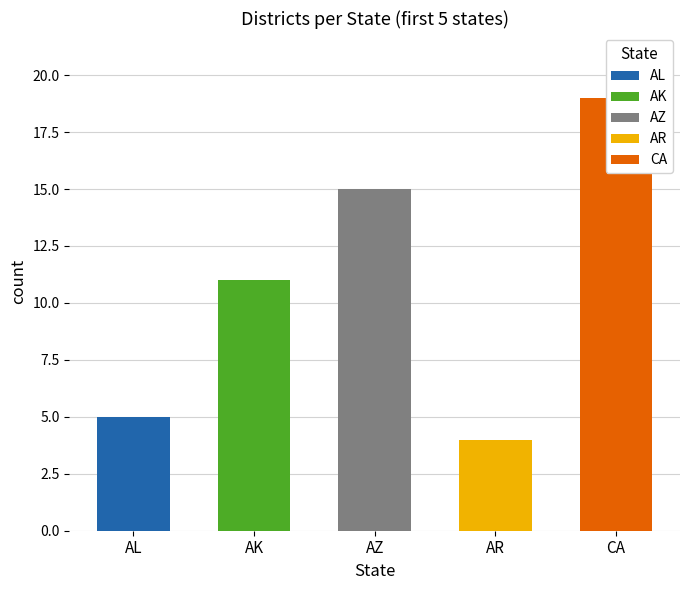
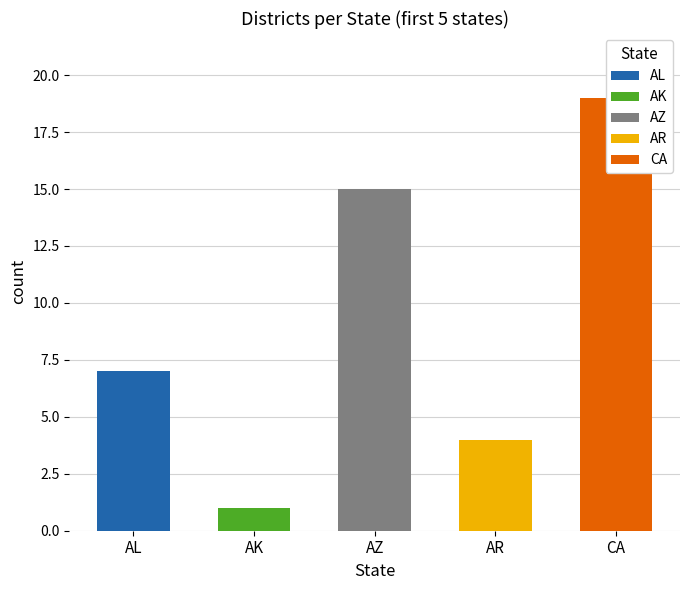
AL: 5 -> 7
AK: 11 -> 1
